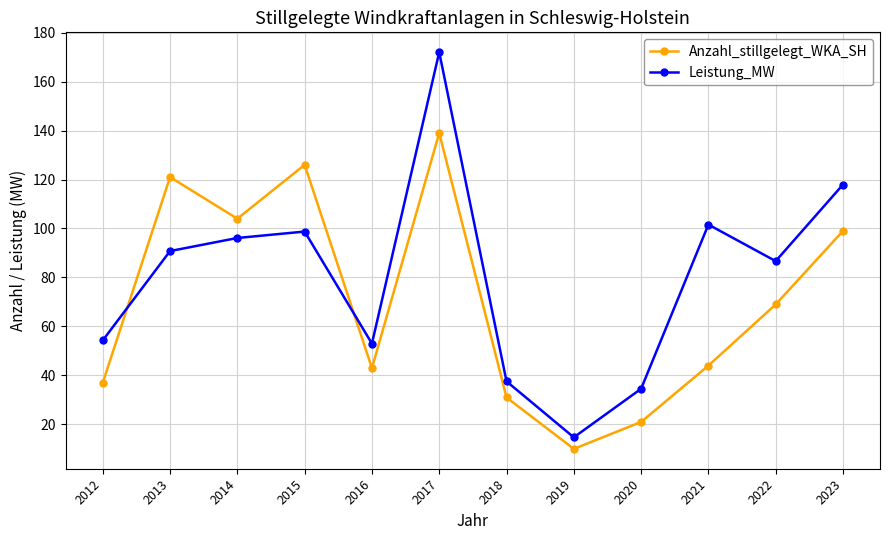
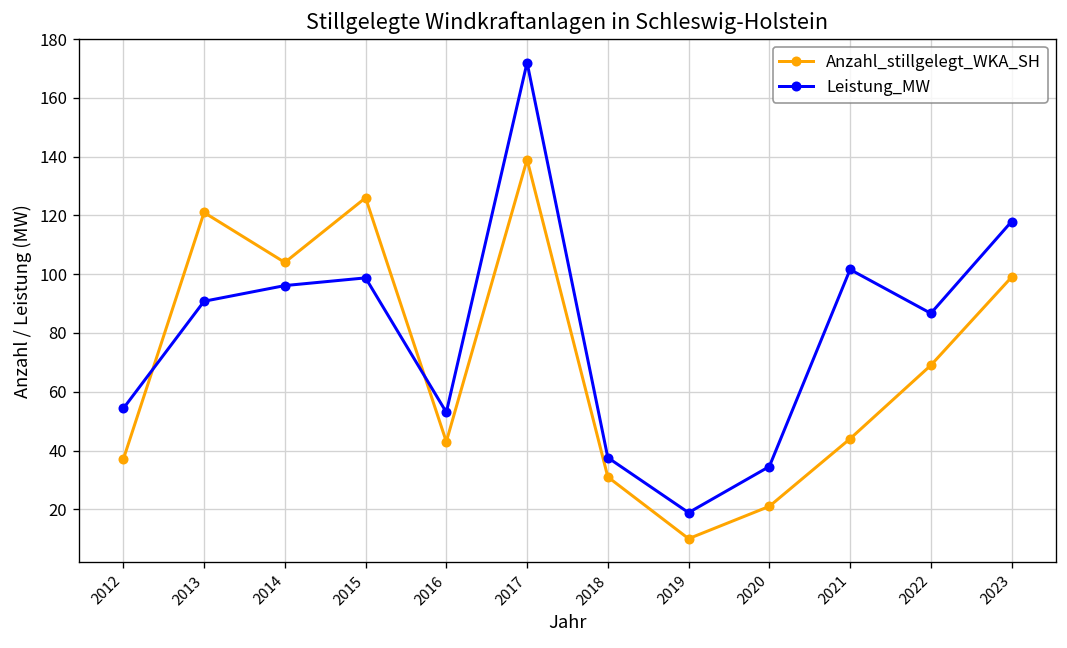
Leistung_MW, 2019: 15 -> 19
